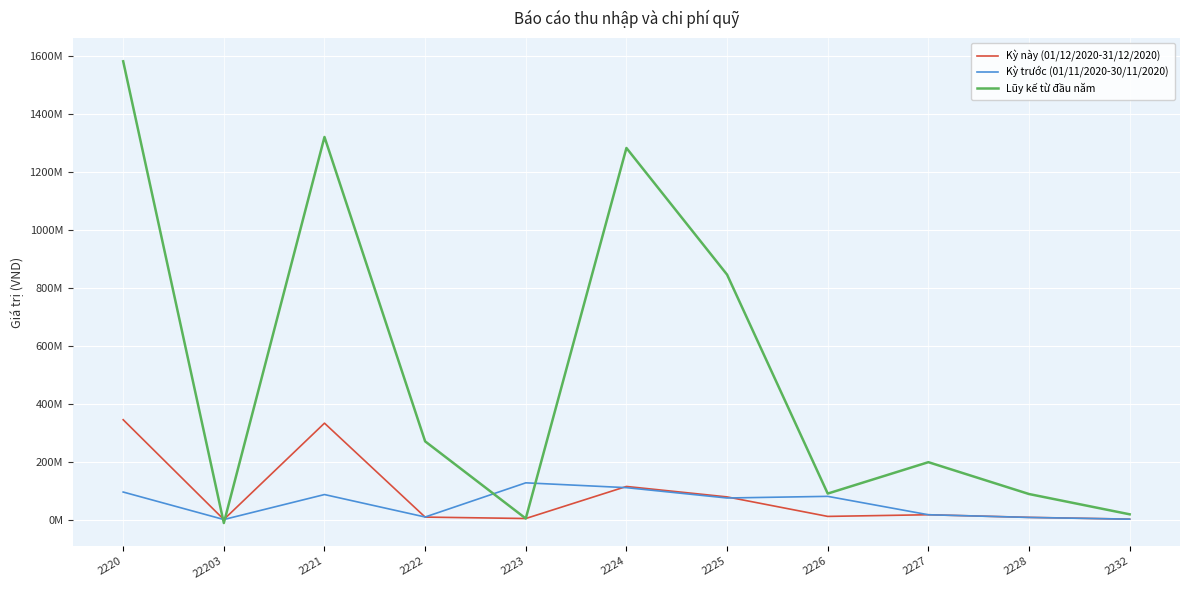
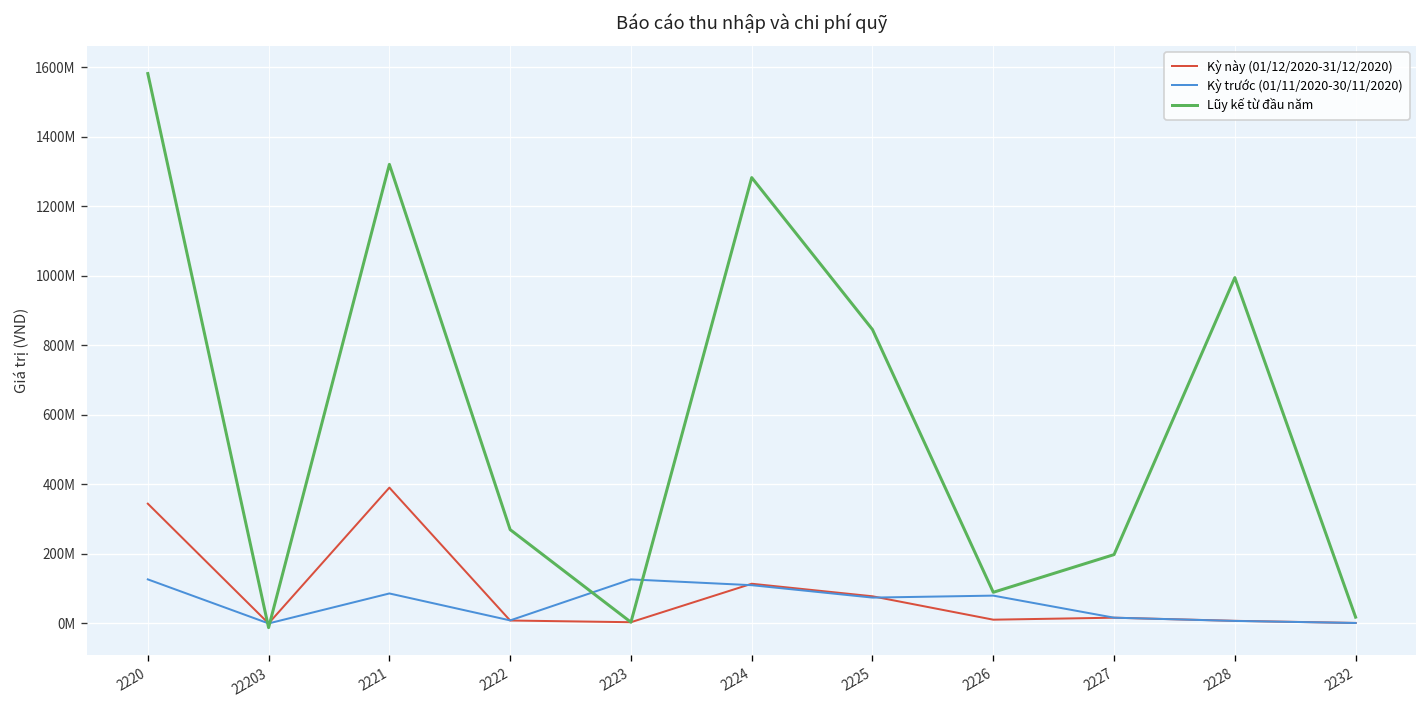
Kỳ trước (01/11/2020-30/11/2020), 2220: 90000000 -> 130000000
Kỳ này (01/12/2020-31/12/2020), 2221: 330000000 -> 390000000
Lũy kế từ đầu năm, 2228: 90000000 -> 990000000
